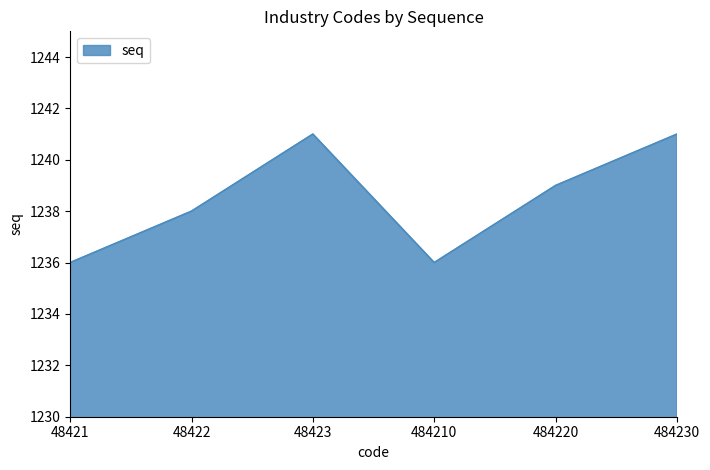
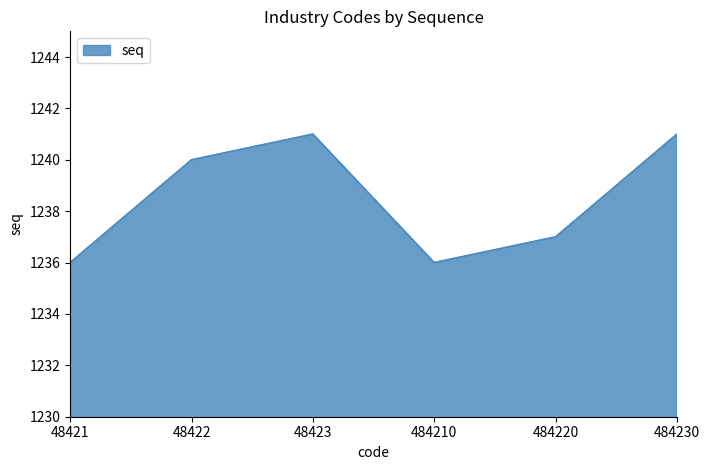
48422: 1238 -> 1240
484220: 1239 -> 1237
